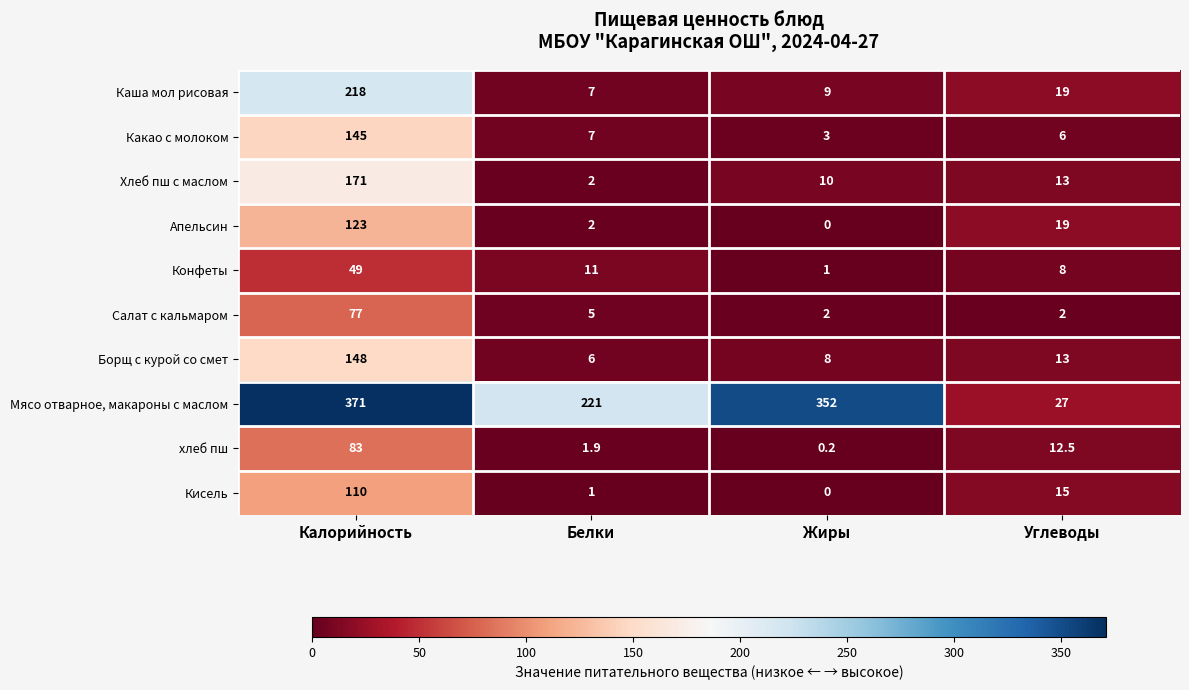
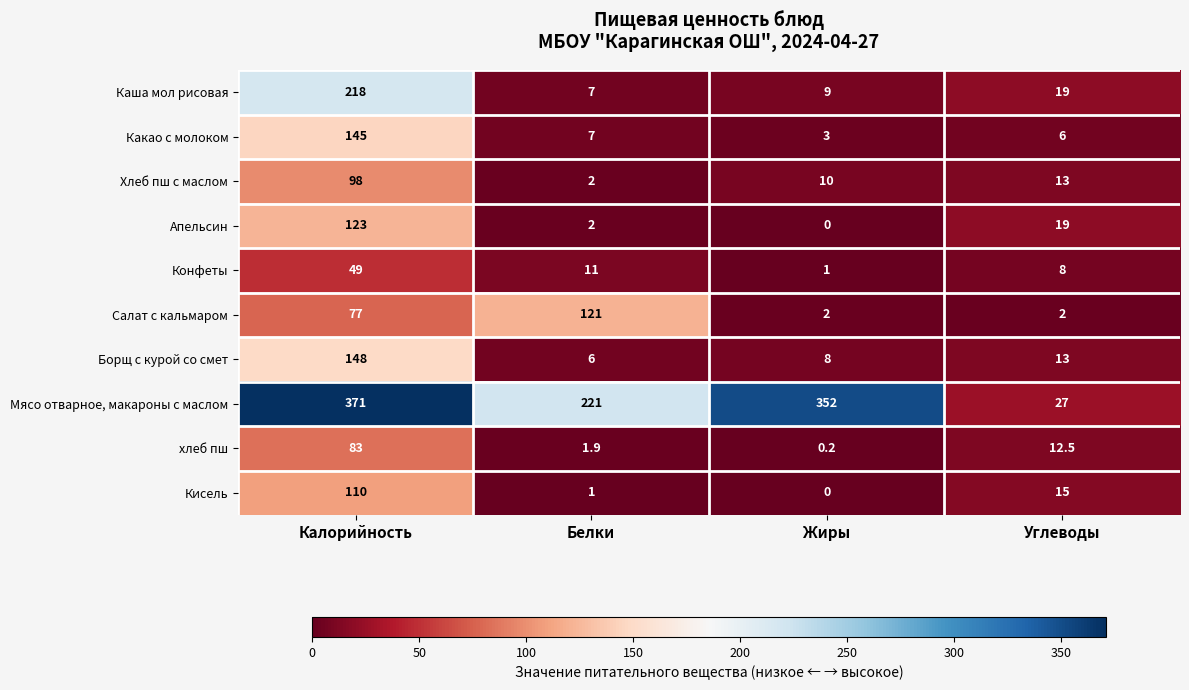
Хлеб пш с маслом, Калорийность: 171 -> 98
Салат с кальмаром, Белки: 5 -> 121
